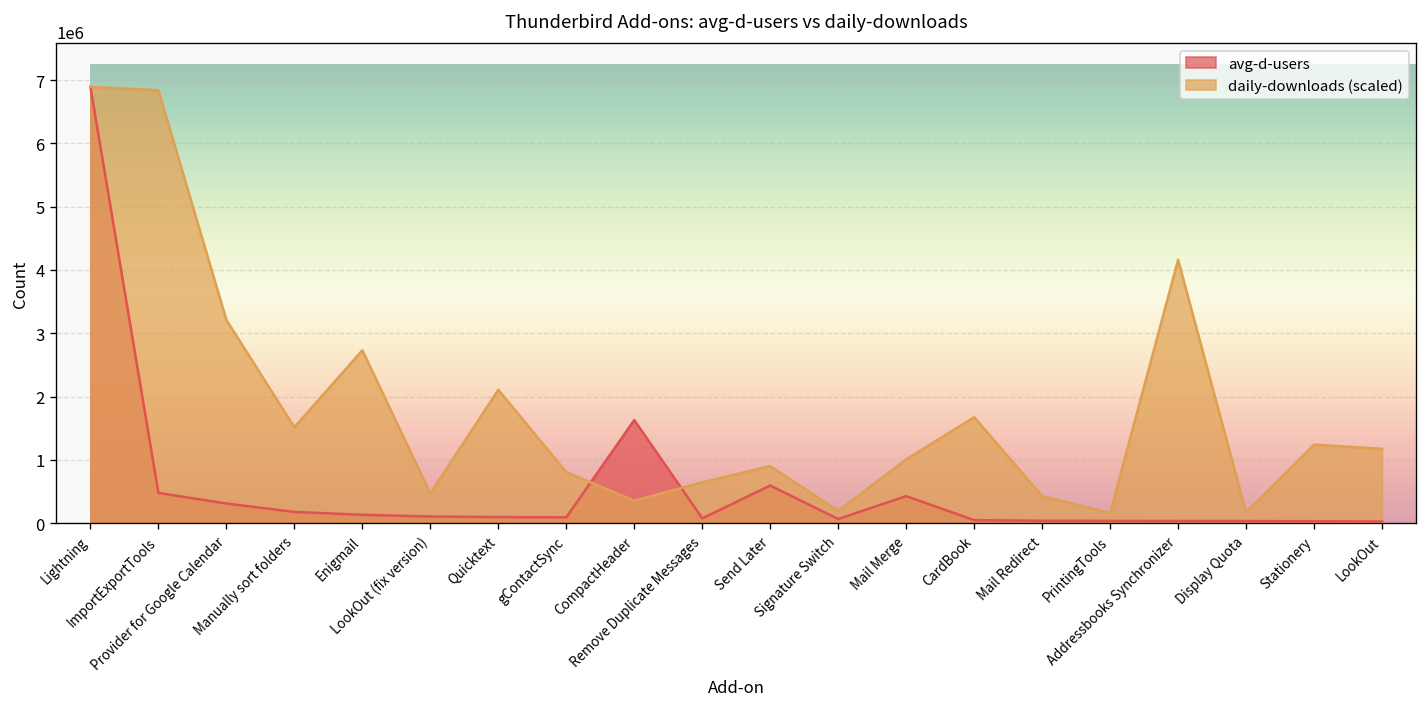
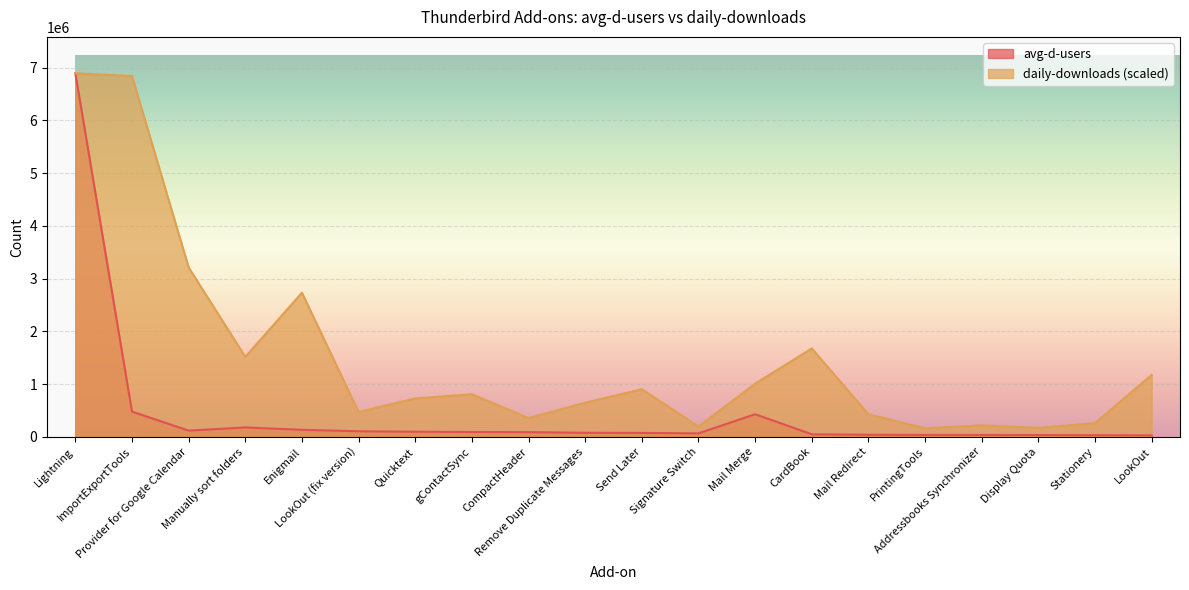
avg-d-users, Provider for Google Calendar: 300000 -> 100000
daily-downloads (scaled), Quicktext: 2100000 -> 700000
avg-d-users, CompactHeader: 1600000 -> 100000
avg-d-users, Send Later: 600000 -> 100000
daily-downloads (scaled), Addressbooks Synchronizer: 4200000 -> 200000
daily-downloads (scaled), Stationery: 1200000 -> 300000
